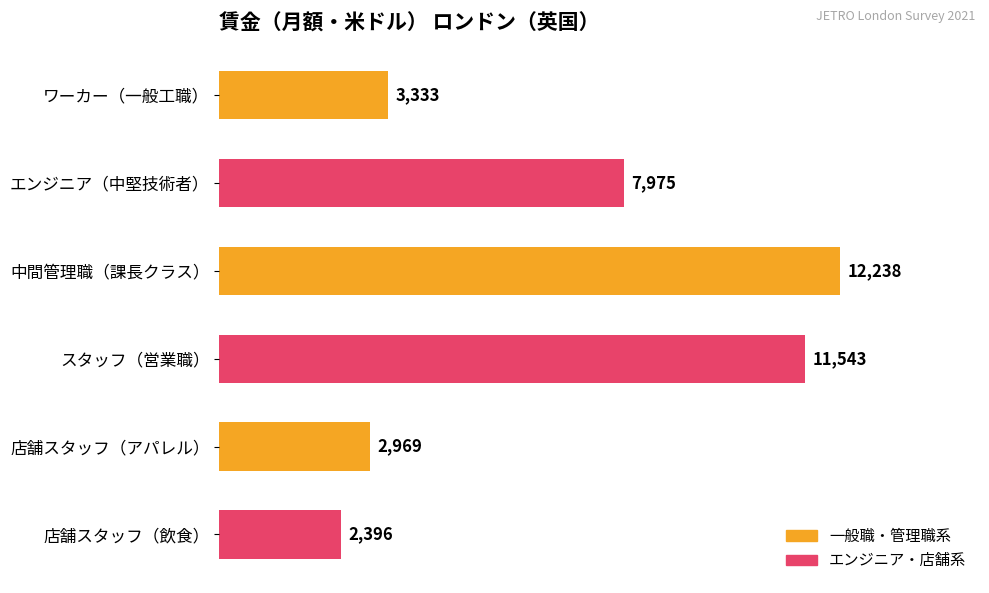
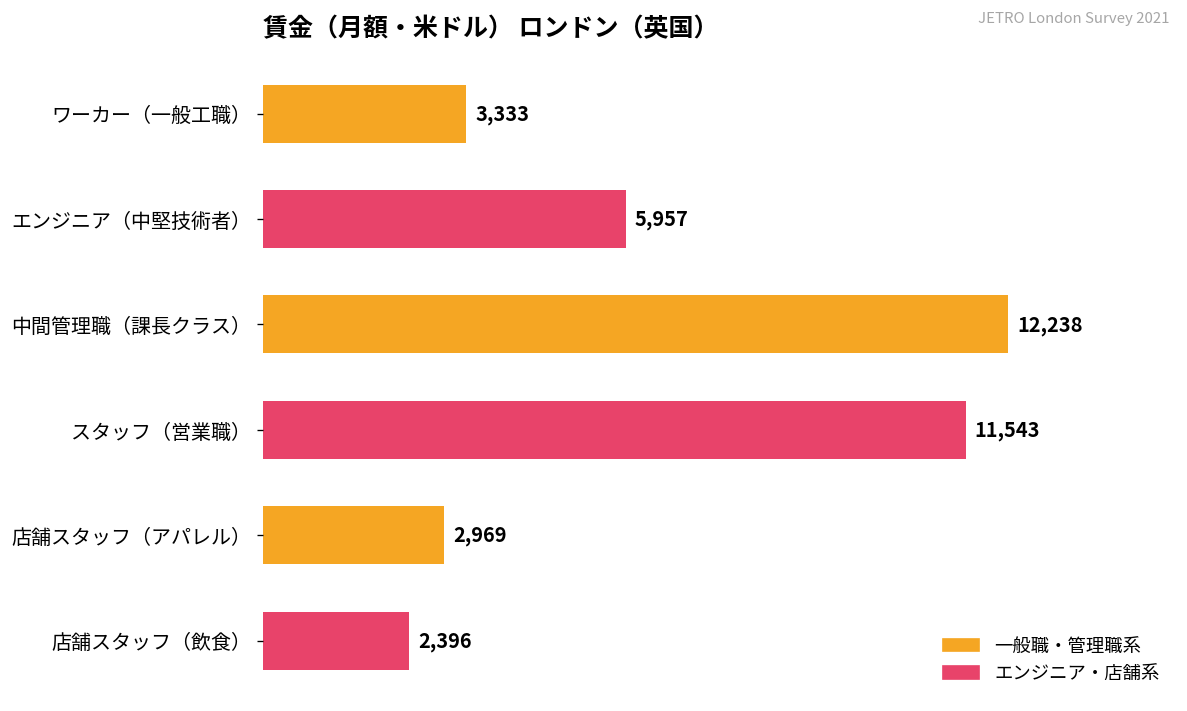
エンジニア（中堅技術者）: 7,975 -> 5,957
